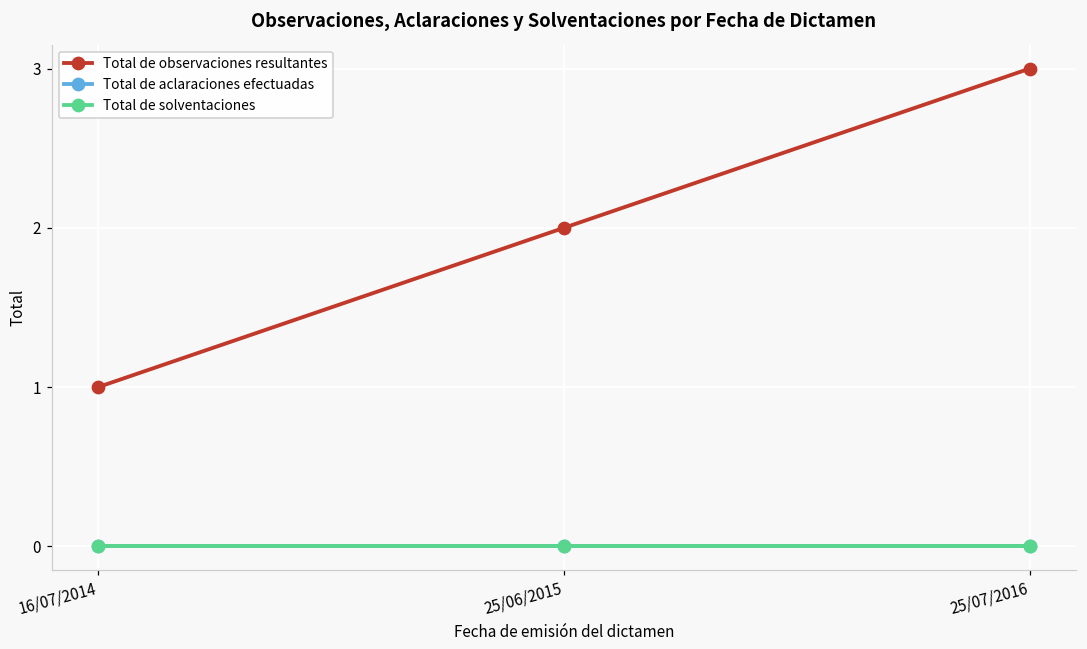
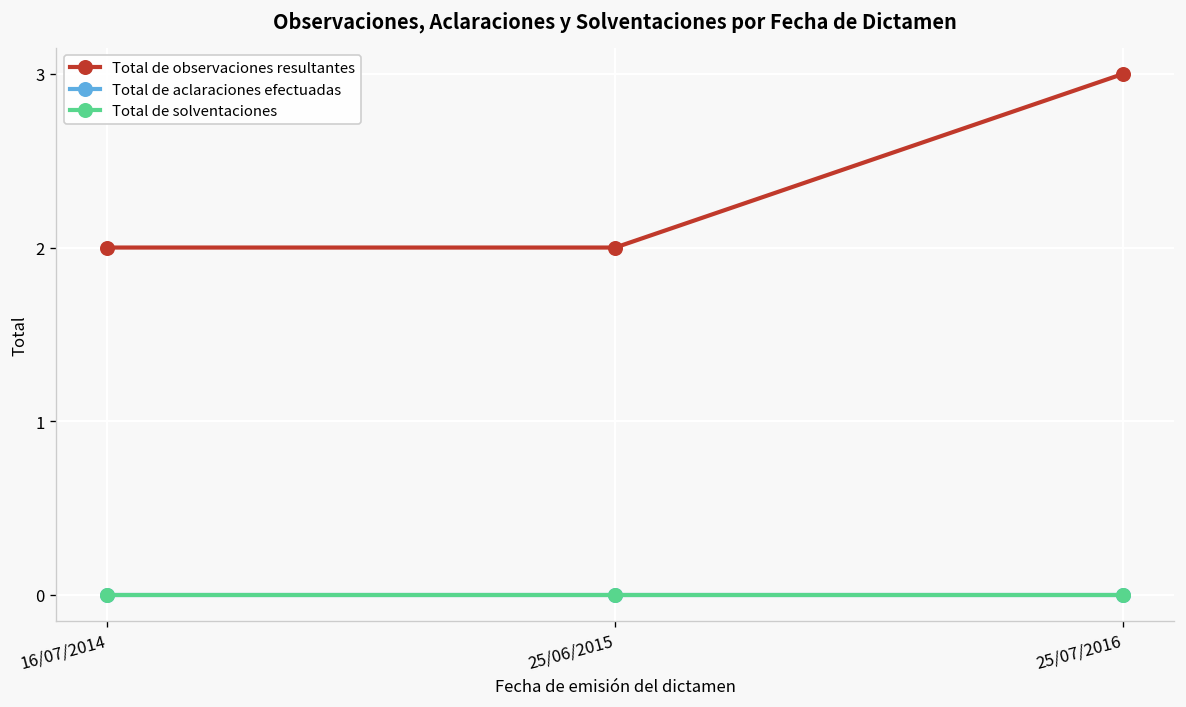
Total de observaciones resultantes, 16/07/2014: 1 -> 2
